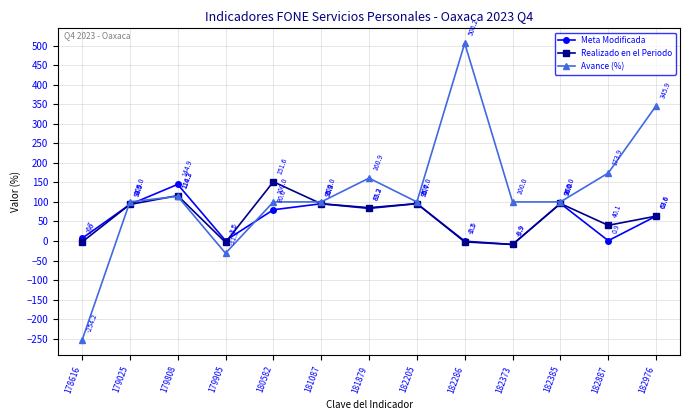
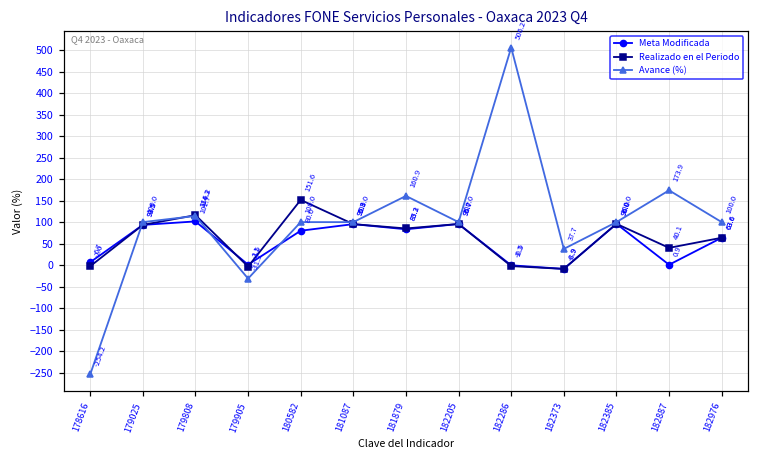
Meta Modificada, 179808: 144.9 -> 101.7
Avance (%), 182373: 100.0 -> 37.7
Avance (%), 182976: 345.9 -> 100.0
